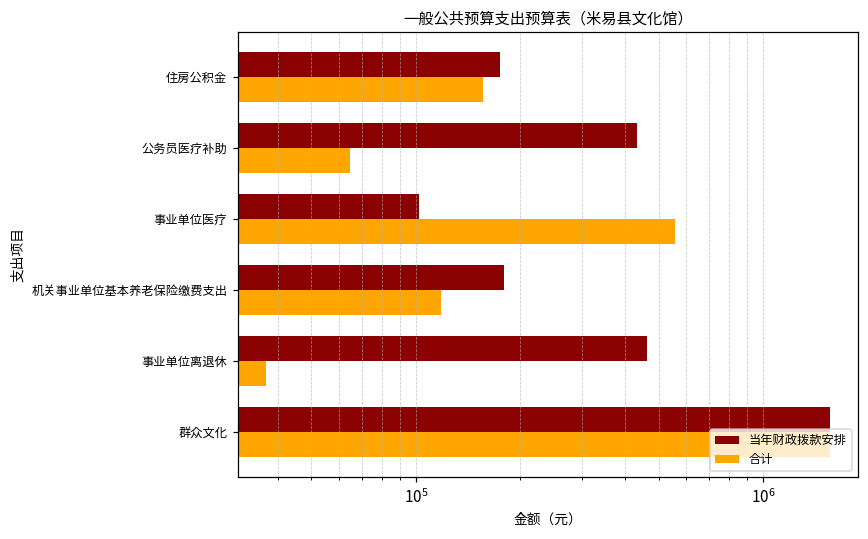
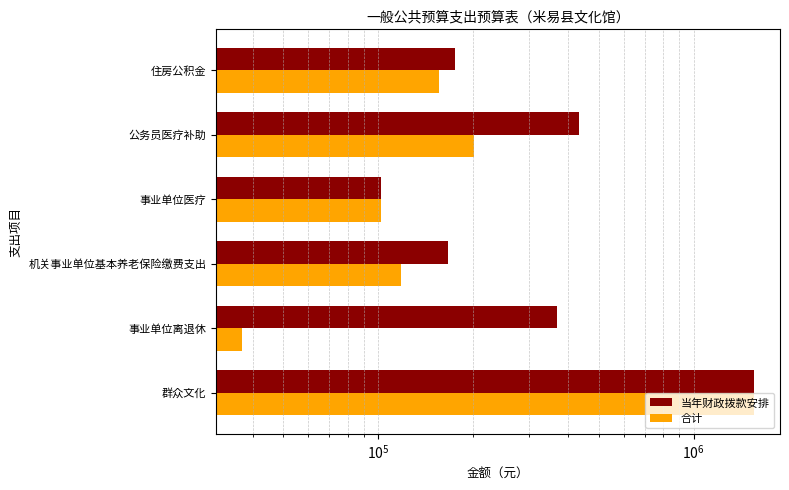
合计, 公务员医疗补助: 65000 -> 200000
合计, 事业单位医疗: 560000 -> 102000
当年财政拨款安排, 机关事业单位基本养老保险缴费支出: 180000 -> 170000
当年财政拨款安排, 事业单位离退休: 460000 -> 370000
